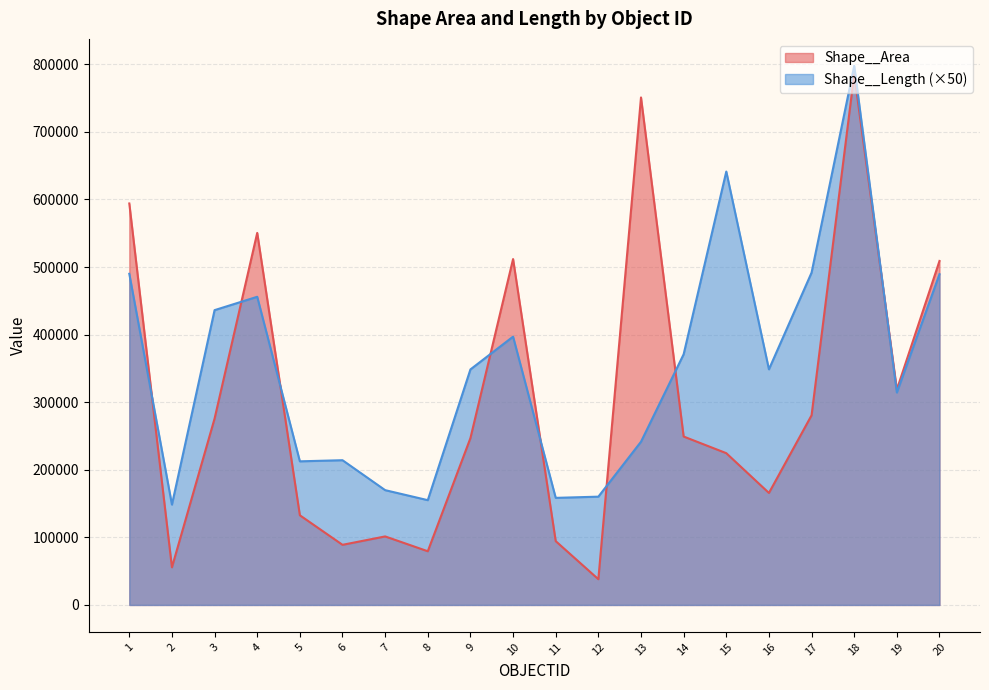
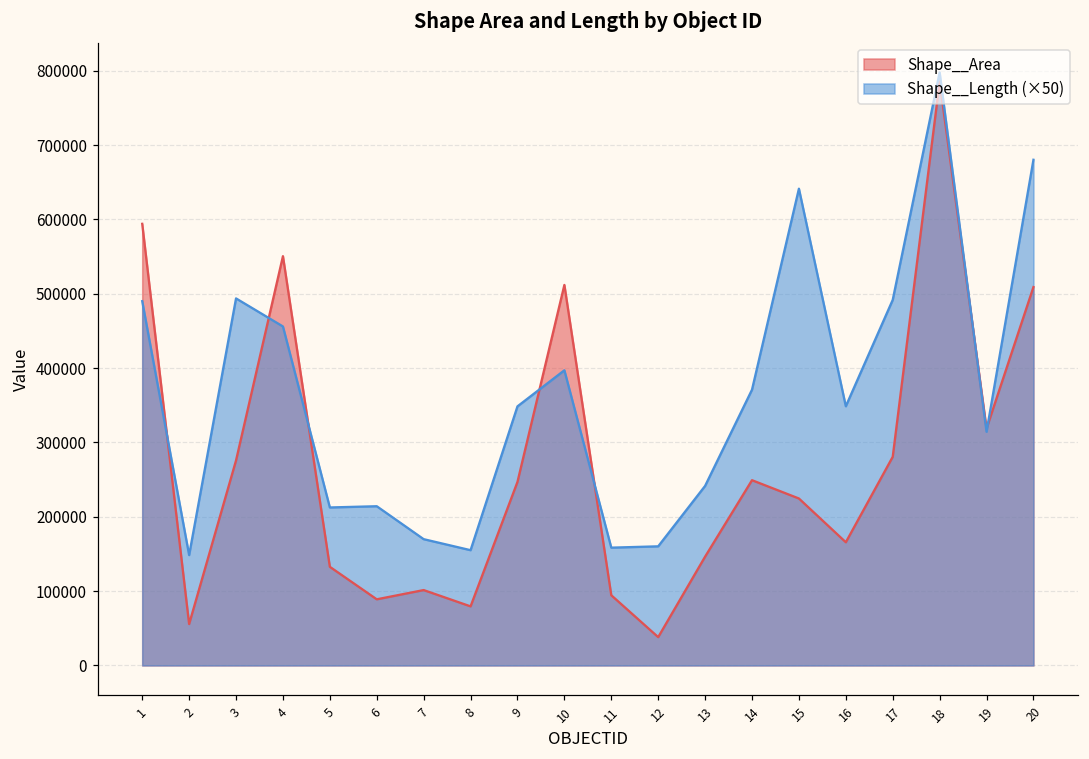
Shape__Length (×50), 3: 440000 -> 490000
Shape__Area, 13: 750000 -> 150000
Shape__Length (×50), 20: 490000 -> 680000
